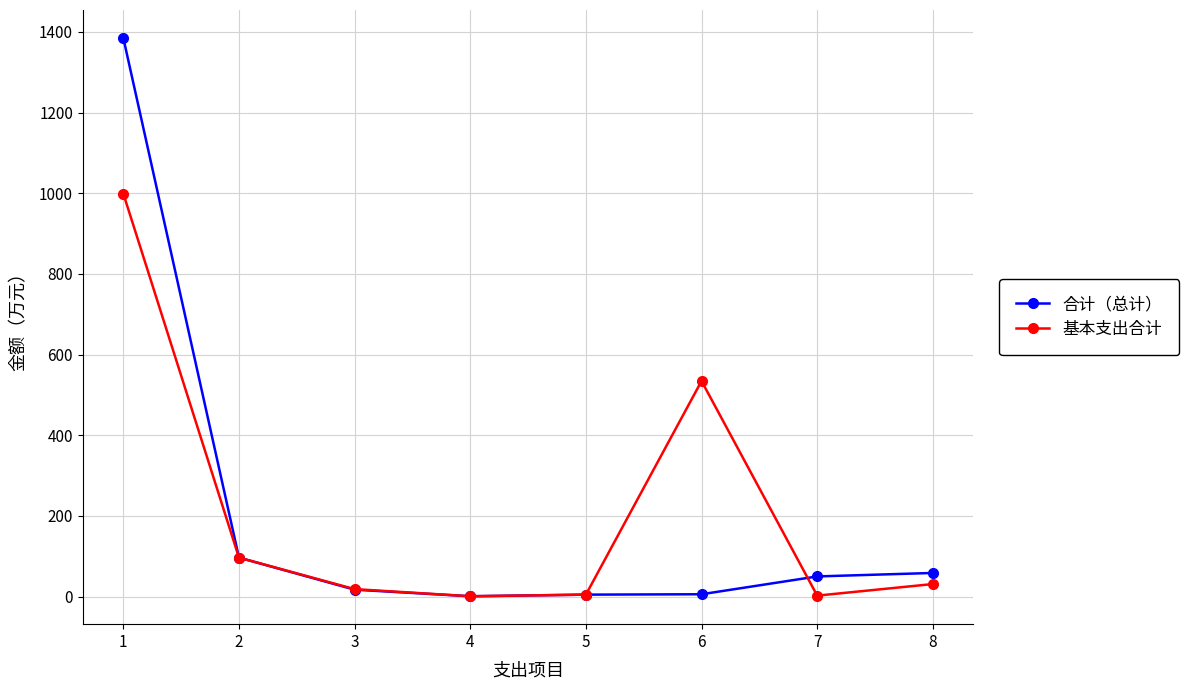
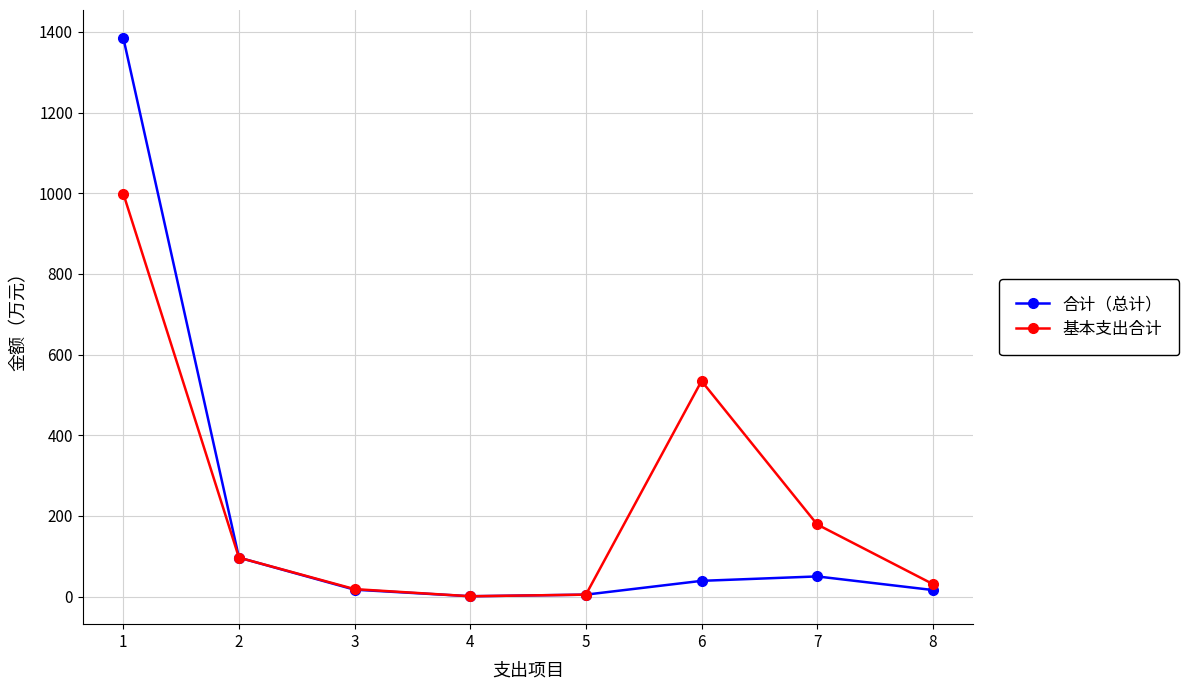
合计（总计）, 6: 10 -> 40
基本支出合计, 7: 0 -> 180
合计（总计）, 8: 60 -> 20
